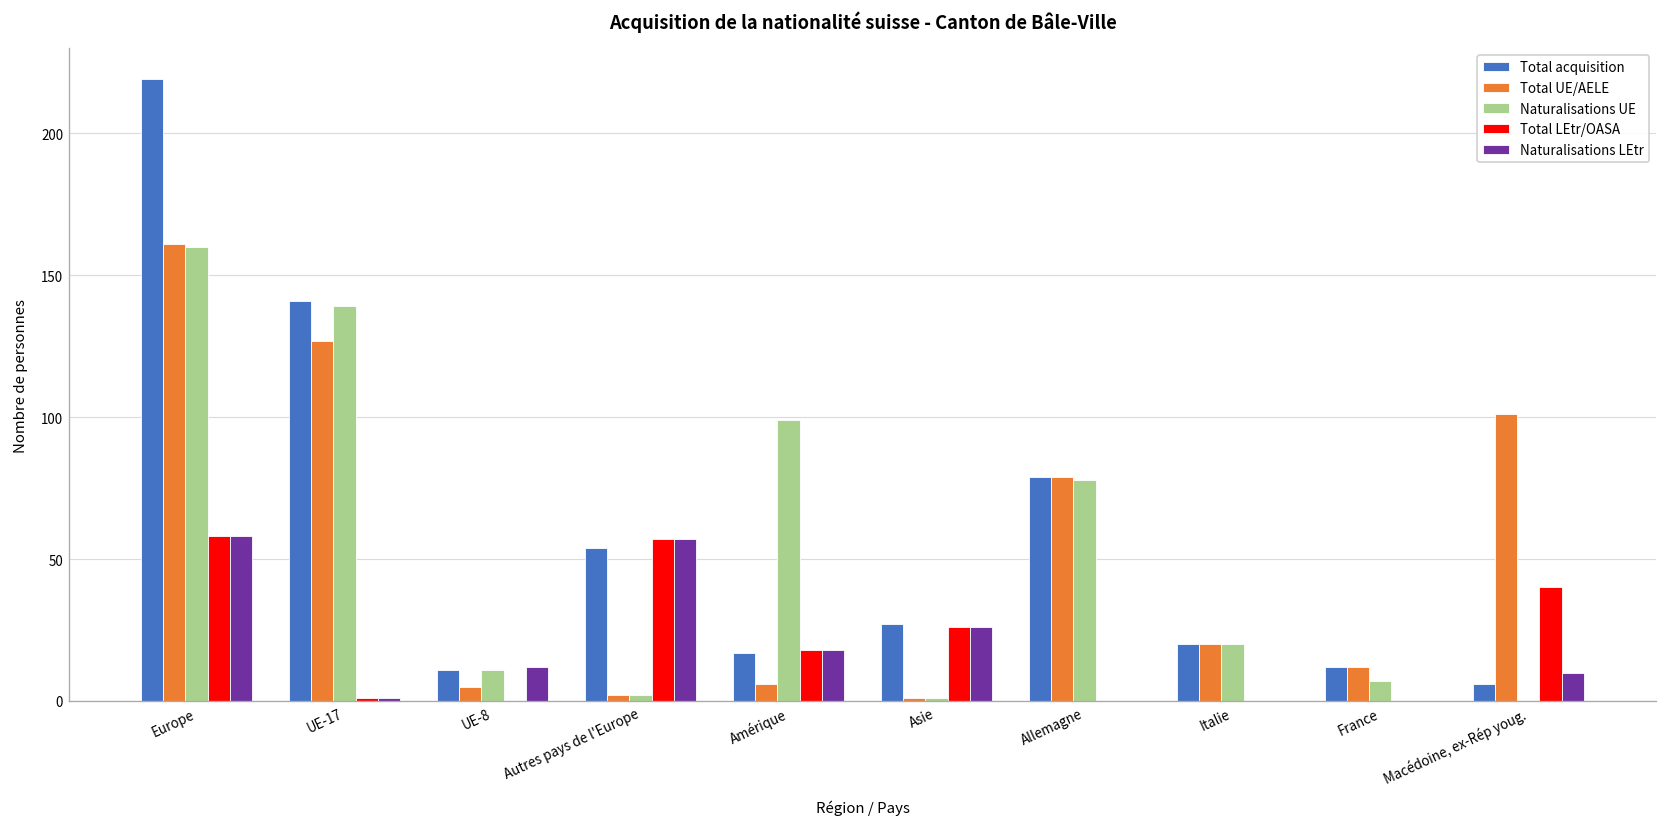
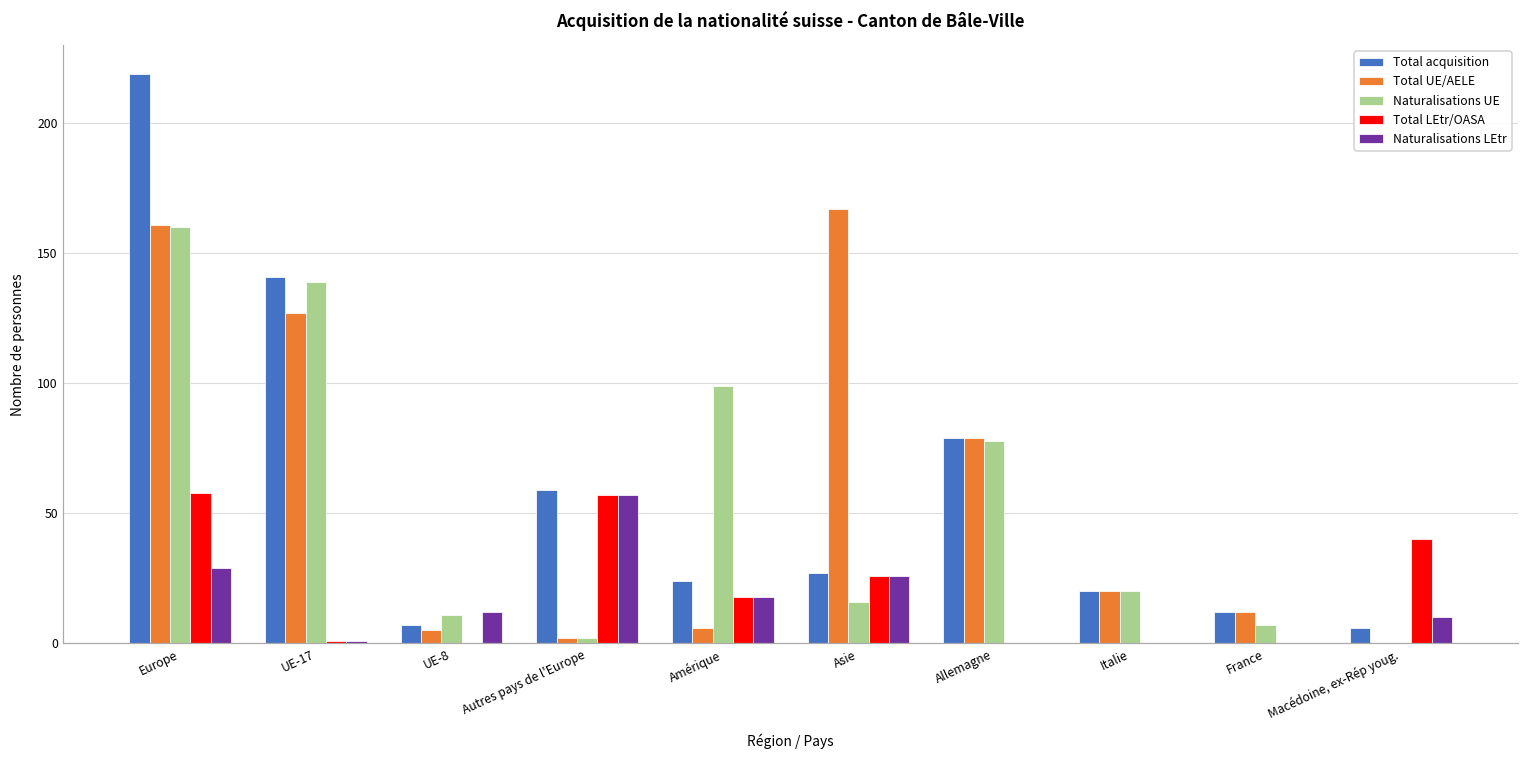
Naturalisations LEtr, Europe: 58 -> 29
Total acquisition, UE-8: 11 -> 7
Total acquisition, Autres pays de l'Europe: 54 -> 59
Total acquisition, Amérique: 17 -> 24
Total UE/AELE, Asie: 1 -> 167
Naturalisations UE, Asie: 1 -> 16
Total UE/AELE, Macédoine, ex-Rép youg.: 101 -> 0
